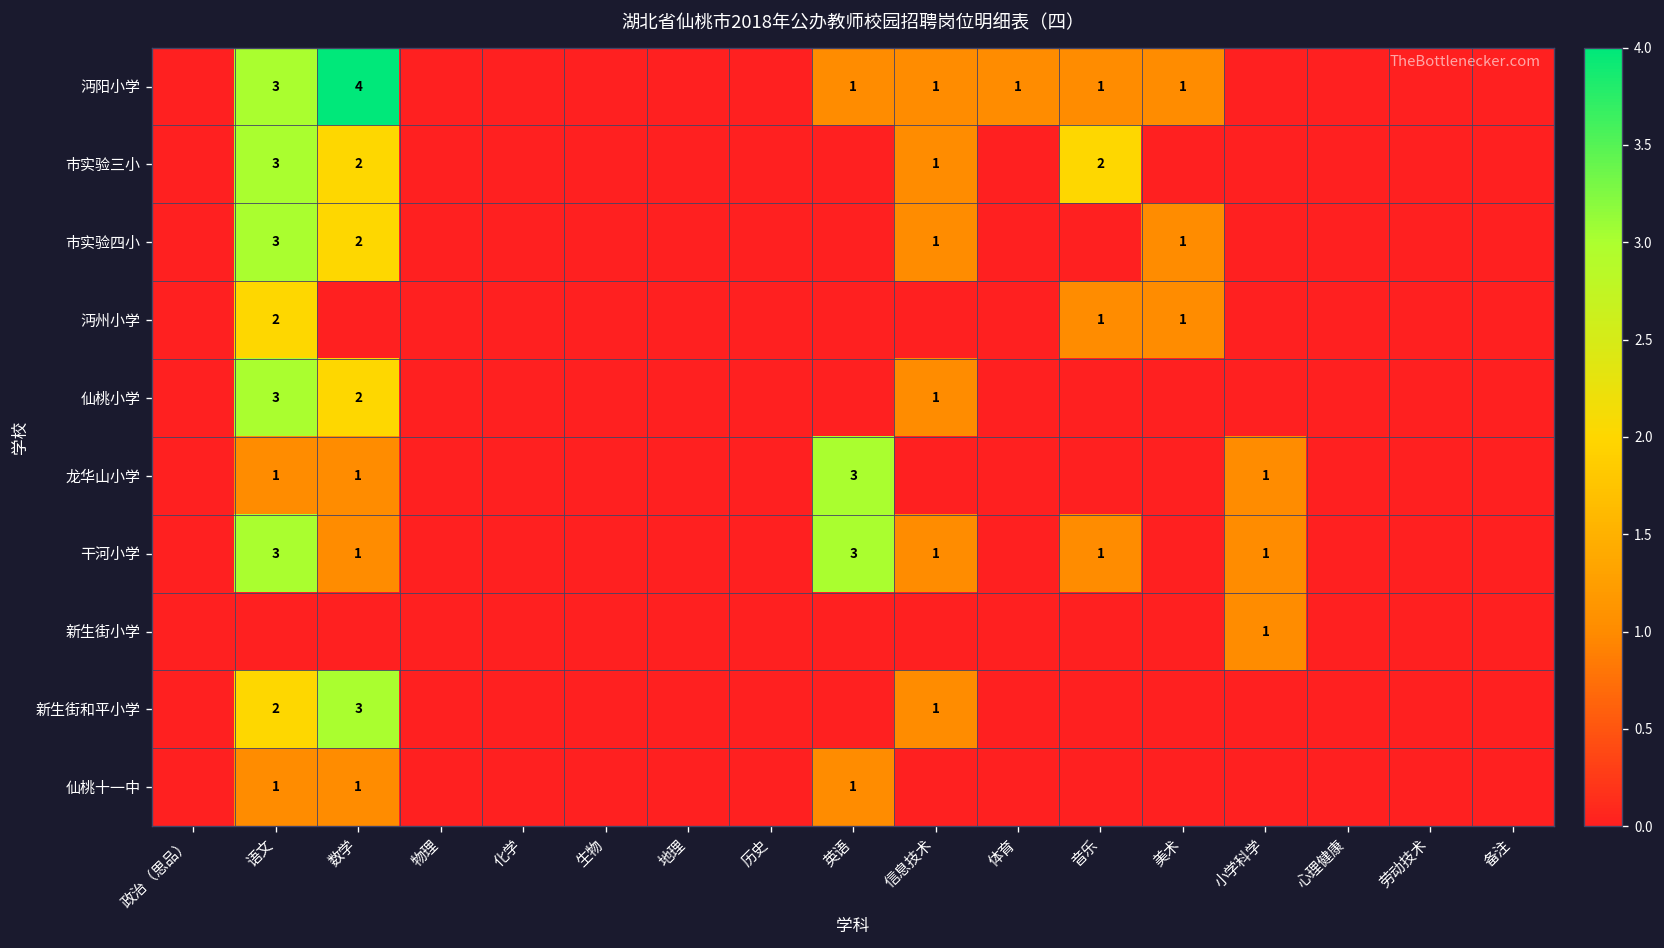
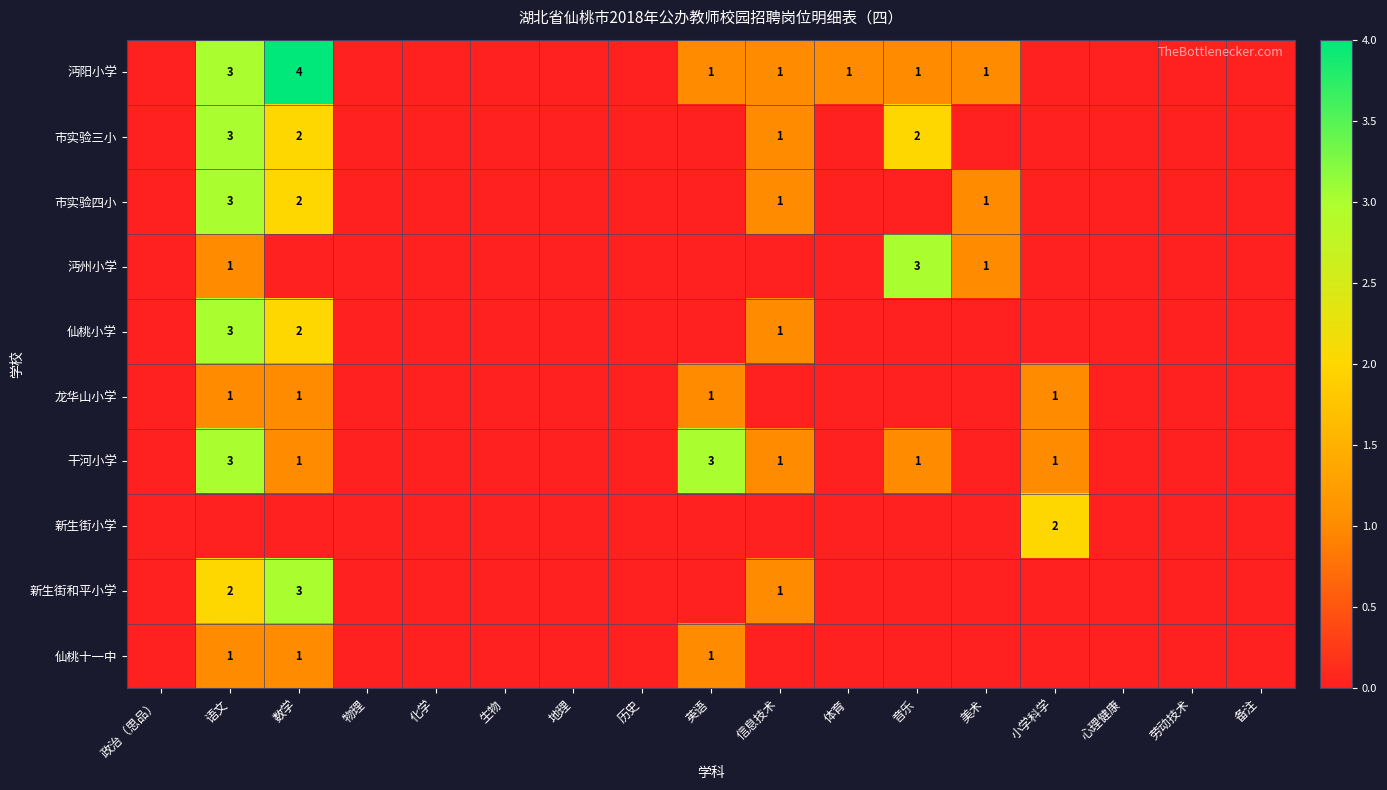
沔州小学, 语文: 2 -> 1
沔州小学, 音乐: 1 -> 3
龙华山小学, 英语: 3 -> 1
新生街小学, 小学科学: 1 -> 2
